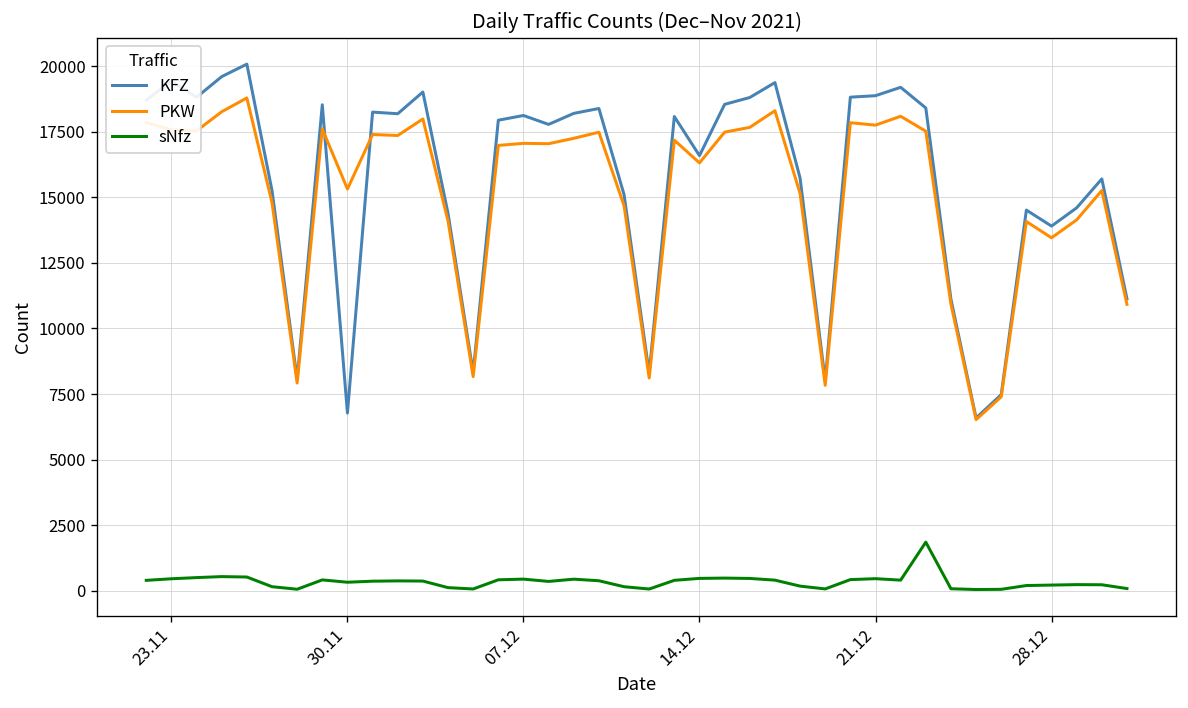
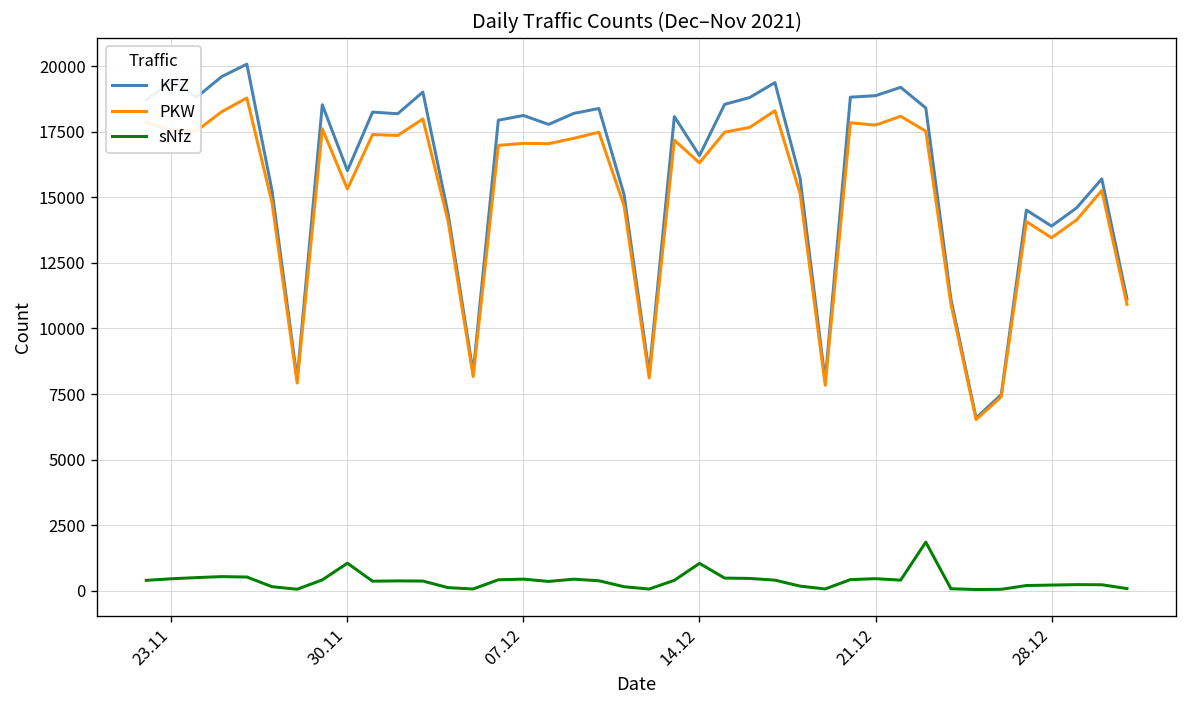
KFZ, 30.11: 6800 -> 16000
sNfz, 30.11: 300 -> 1000
sNfz, 14.12: 500 -> 1000
